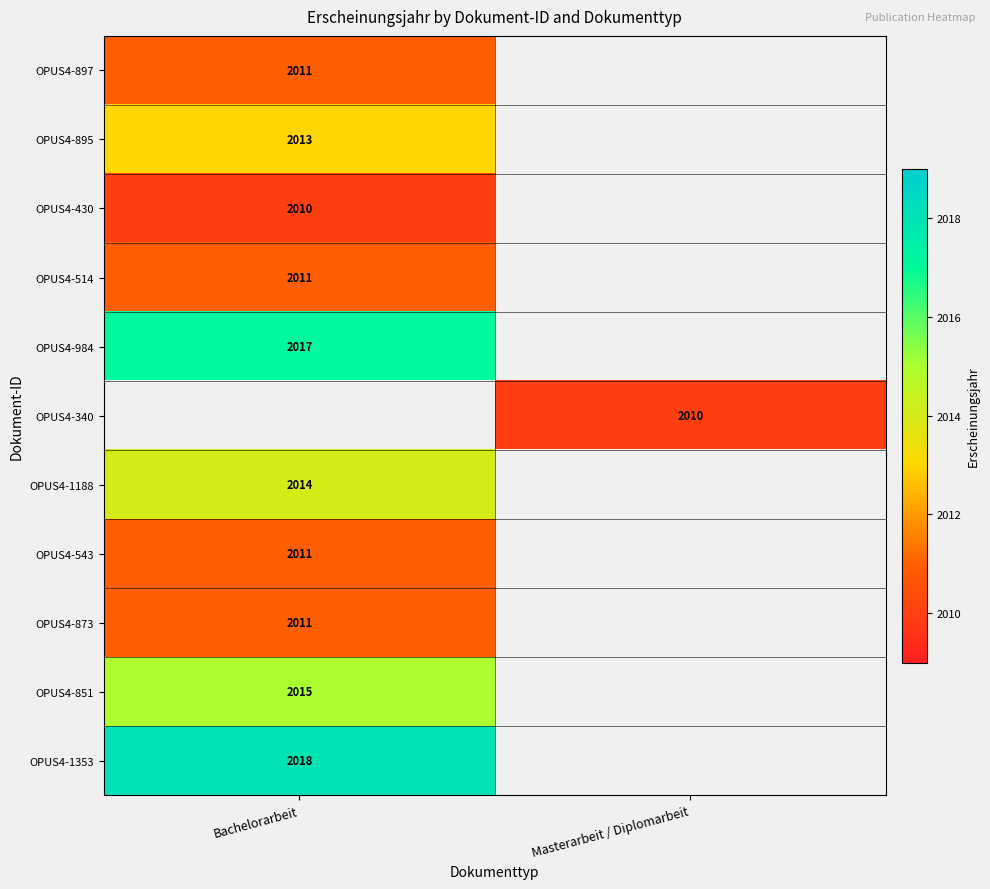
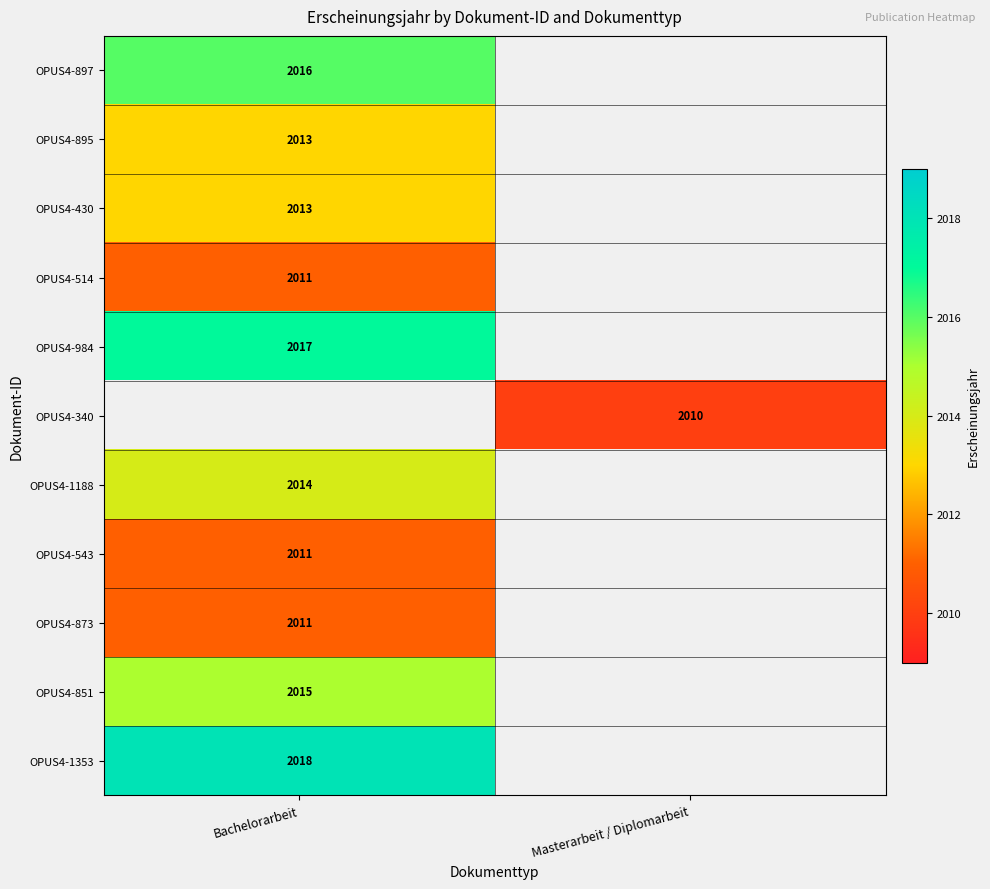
OPUS4-897, Bachelorarbeit: 2011 -> 2016
OPUS4-430, Bachelorarbeit: 2010 -> 2013
